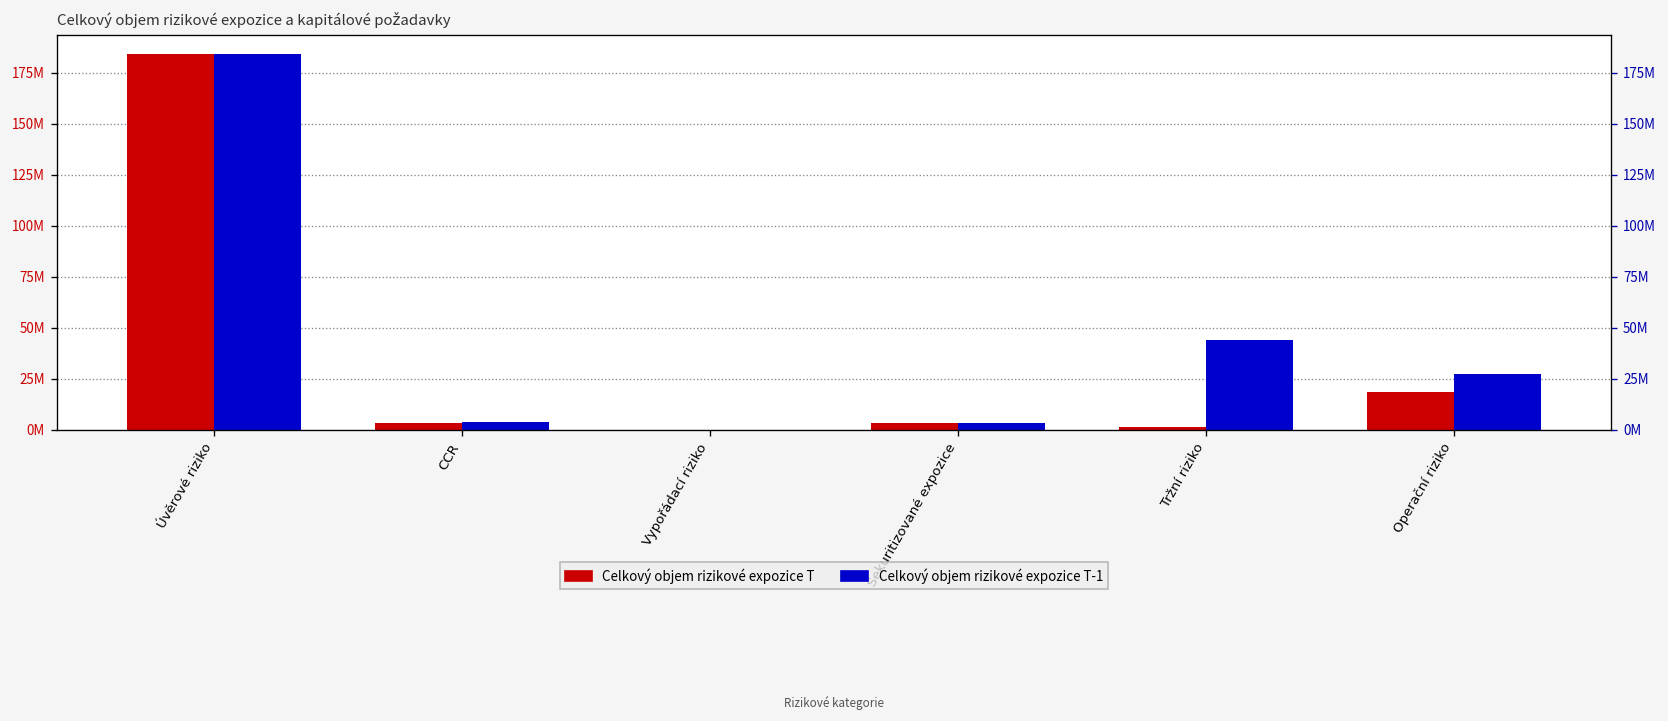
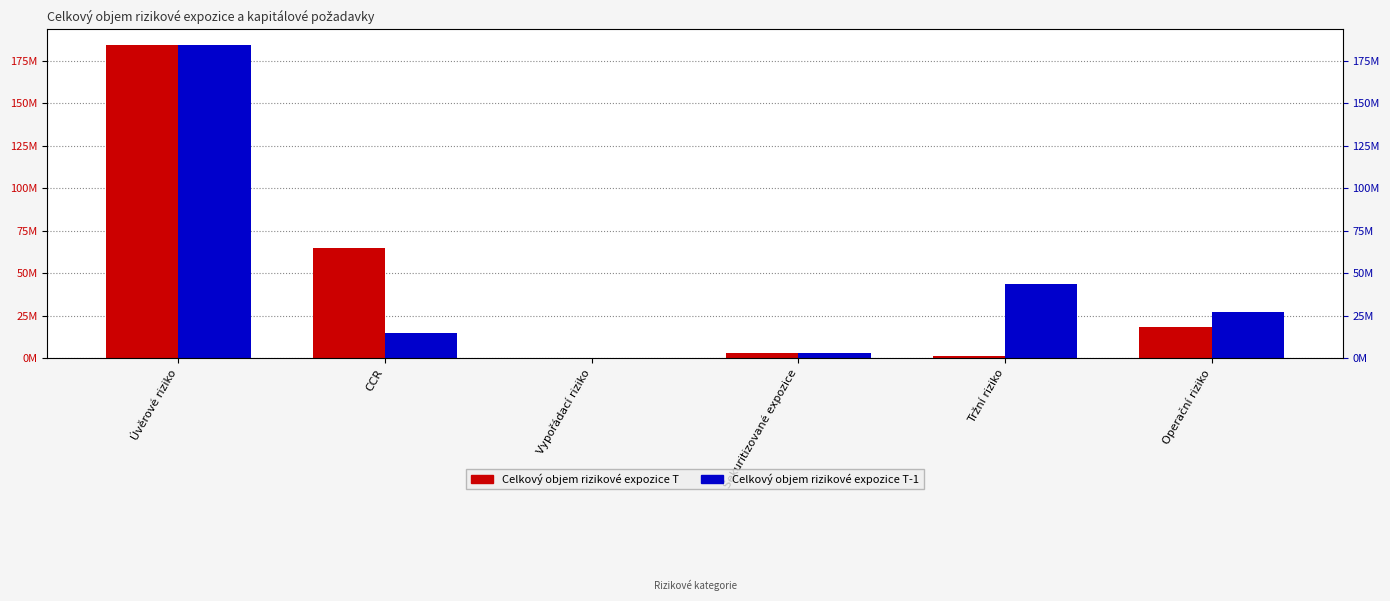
Celkový objem rizikové expozice T, CCR: 3000000 -> 65000000
Celkový objem rizikové expozice T-1, CCR: 4000000 -> 15000000
